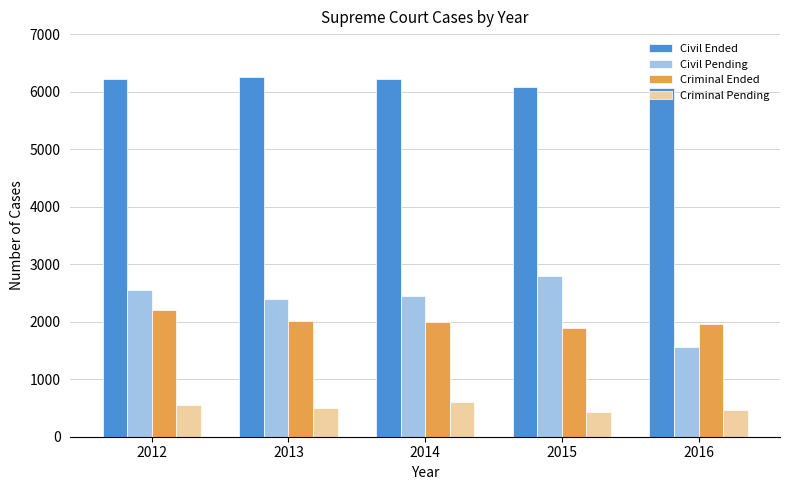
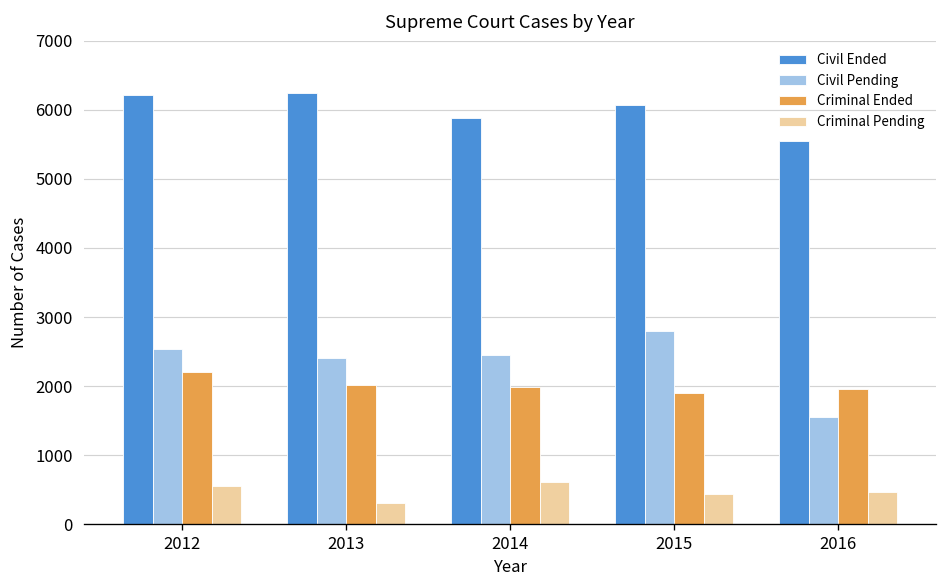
Criminal Pending, 2013: 500 -> 300
Civil Ended, 2014: 6200 -> 5900
Civil Ended, 2016: 6100 -> 5500
